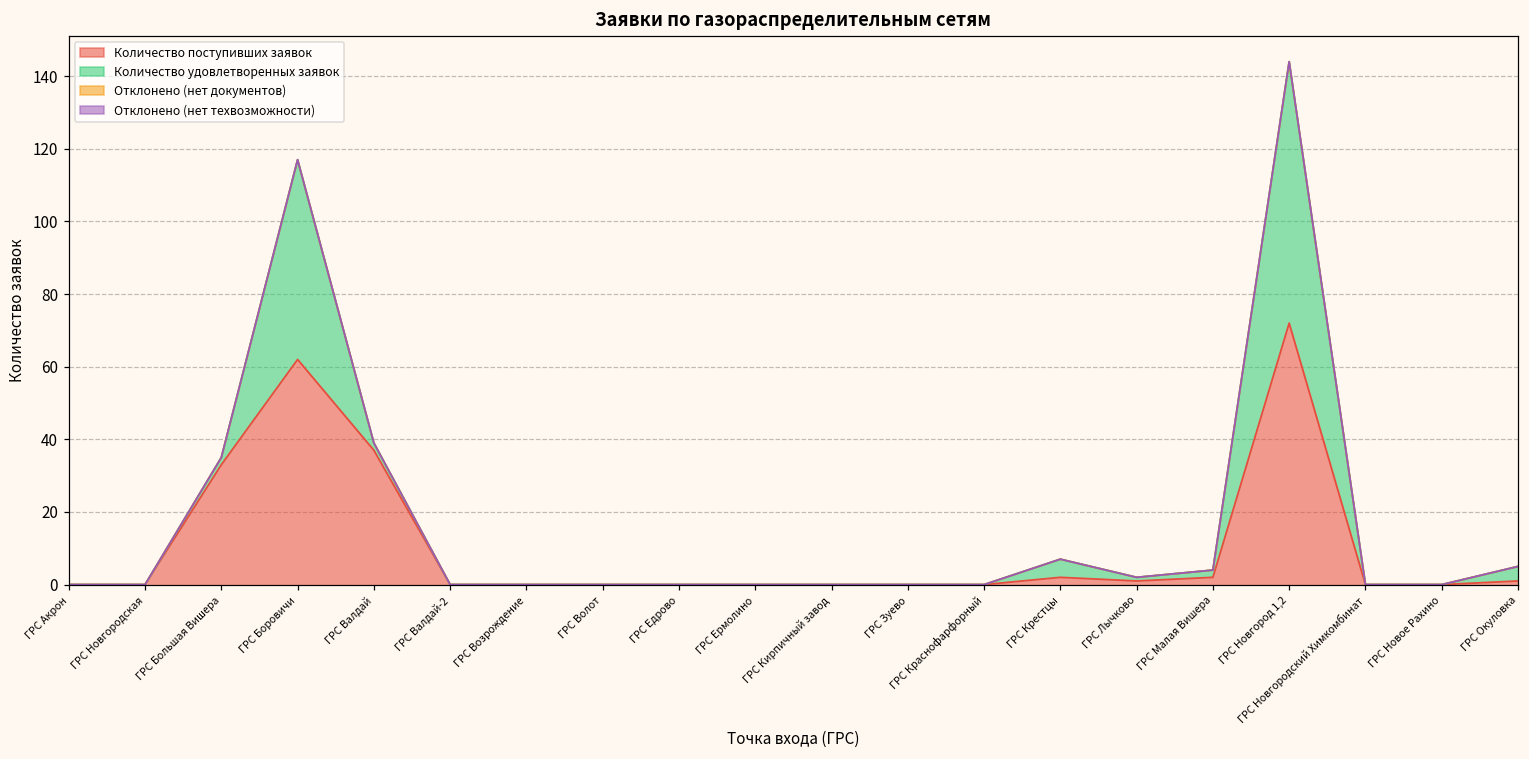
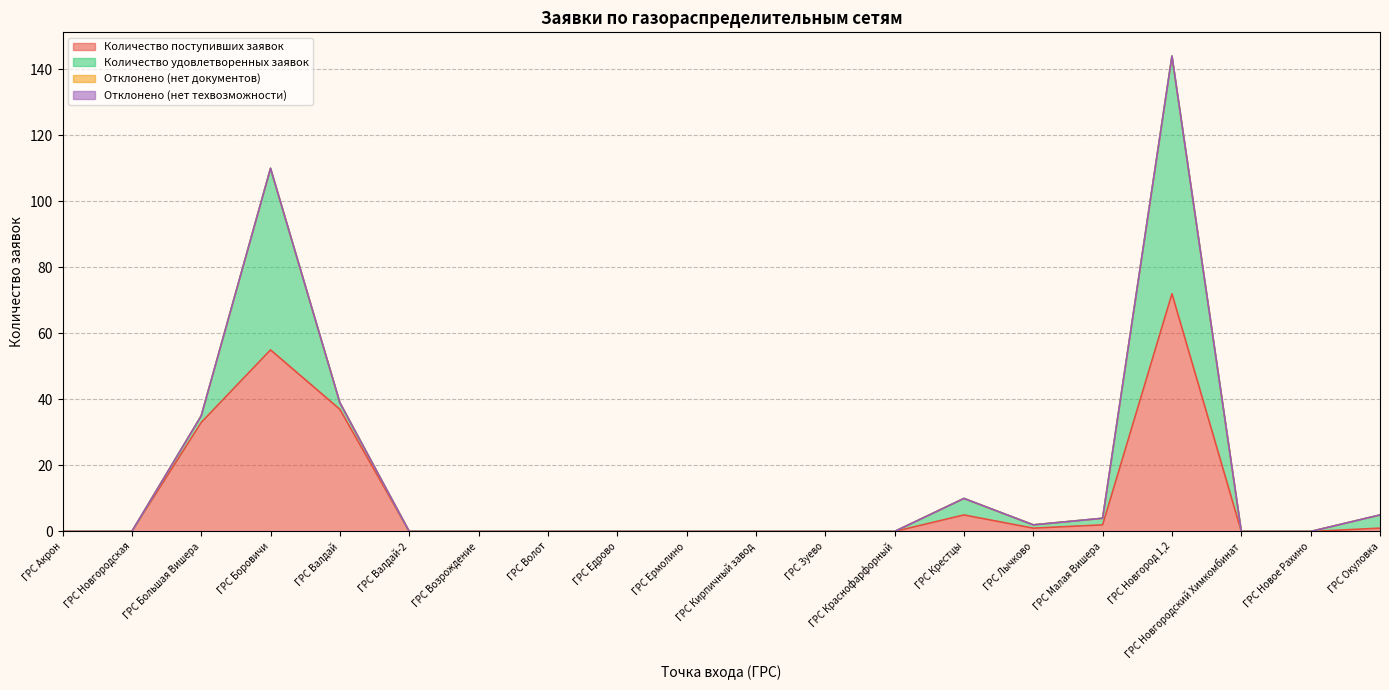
Количество поступивших заявок, ГРС Боровичи: 62 -> 55
Количество поступивших заявок, ГРС Крестцы: 2 -> 5
